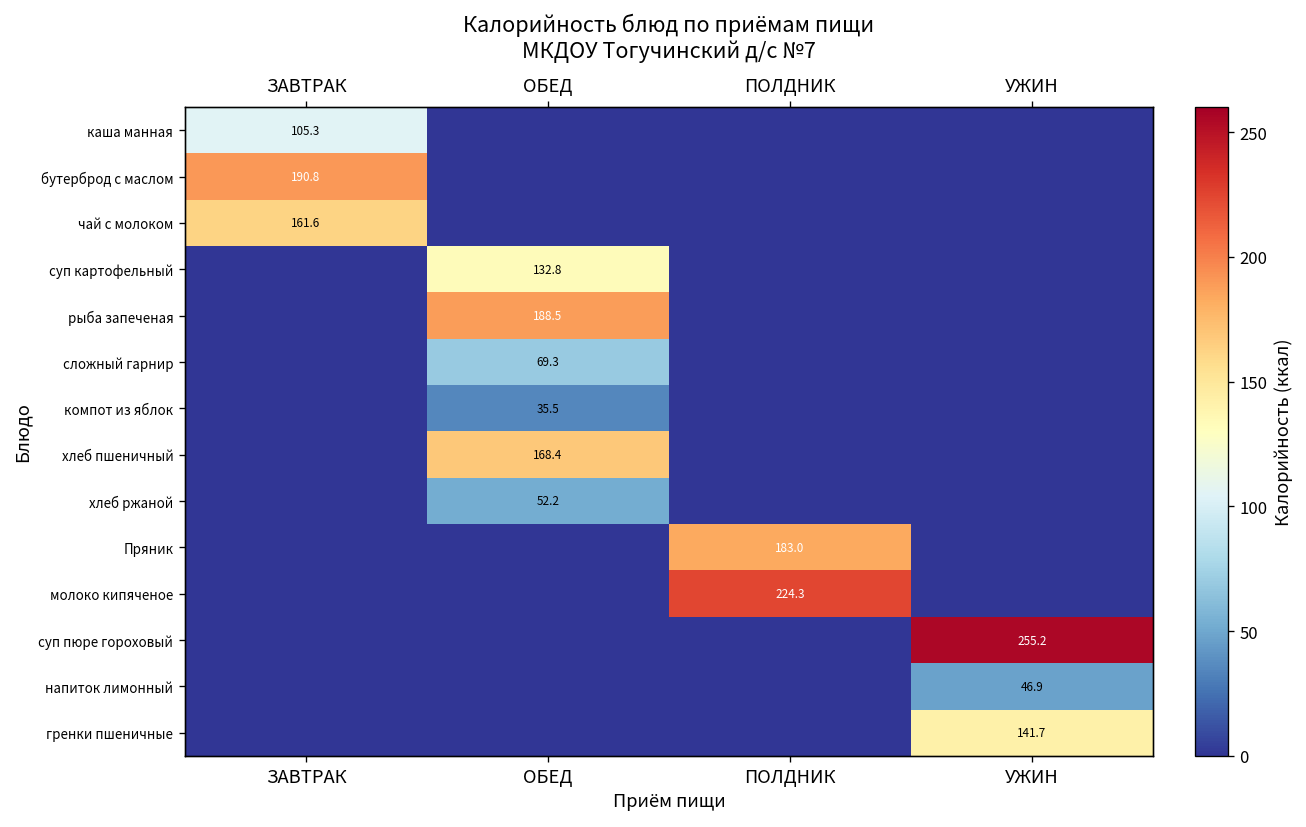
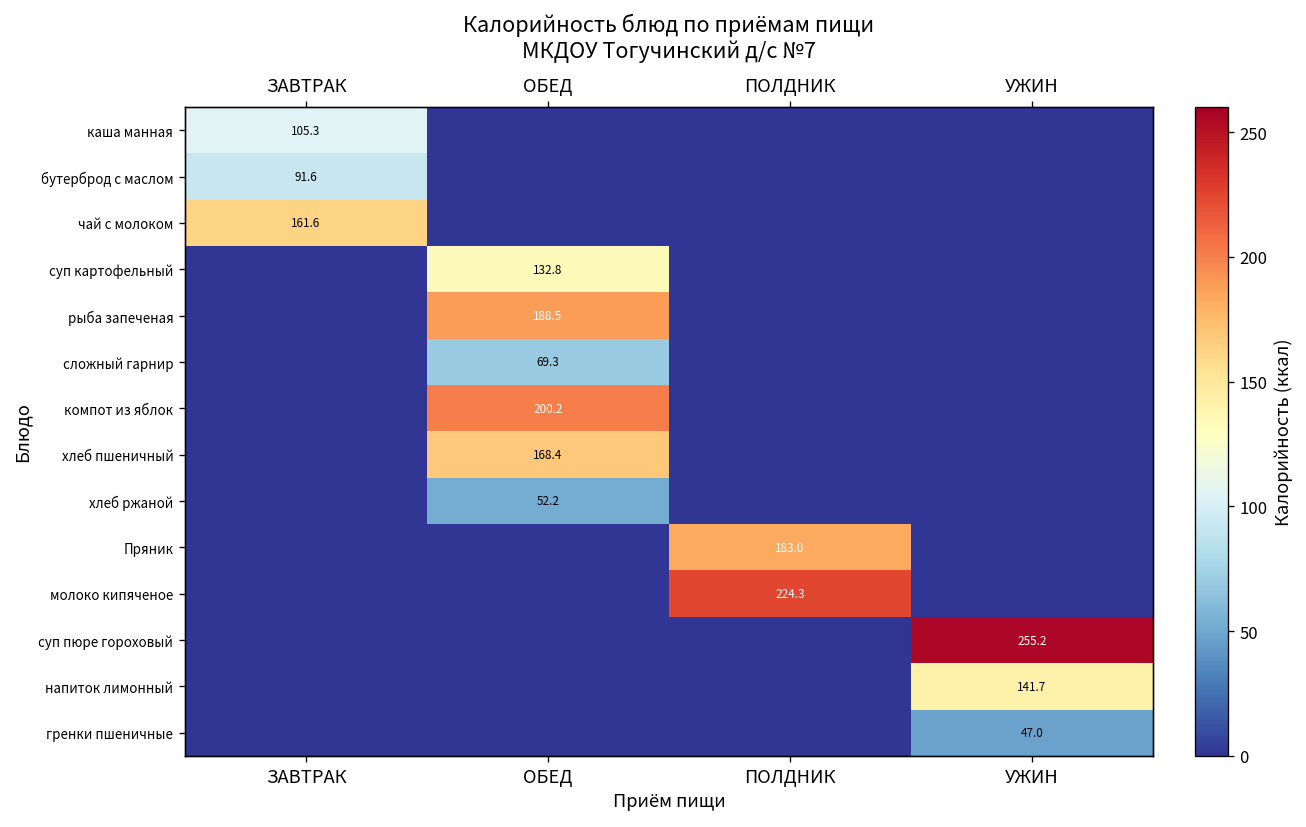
бутерброд с маслом, ЗАВТРАК: 190.8 -> 91.6
компот из яблок, ОБЕД: 35.5 -> 200.2
напиток лимонный, УЖИН: 46.9 -> 141.7
гренки пшеничные, УЖИН: 141.7 -> 47.0
